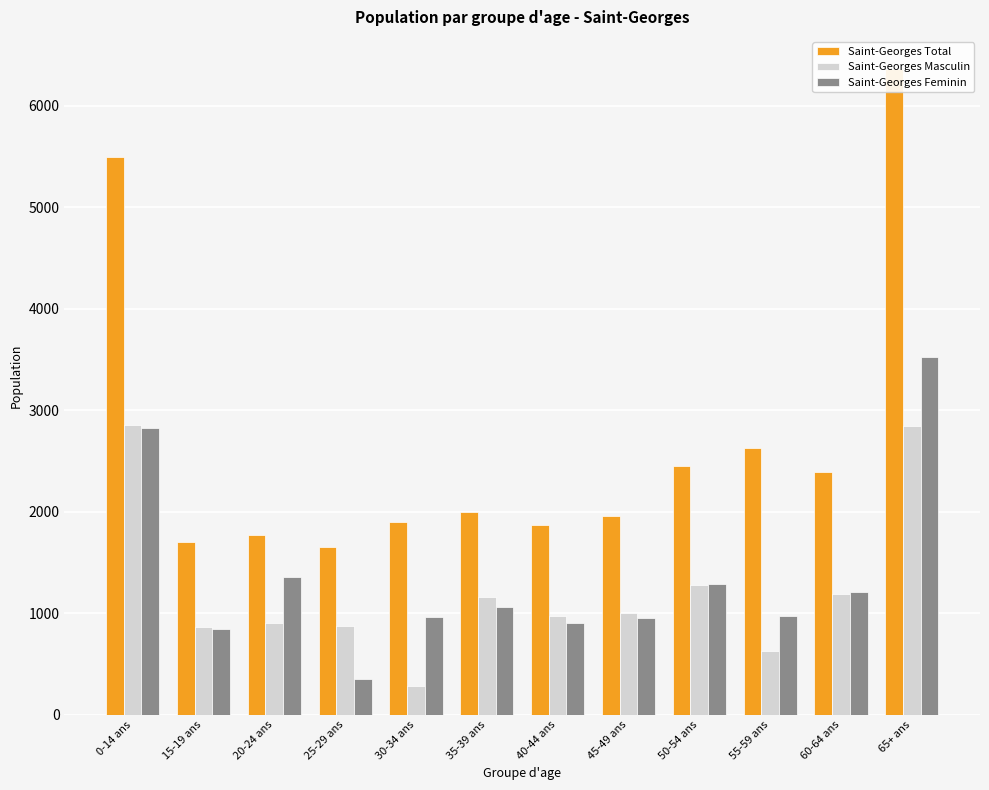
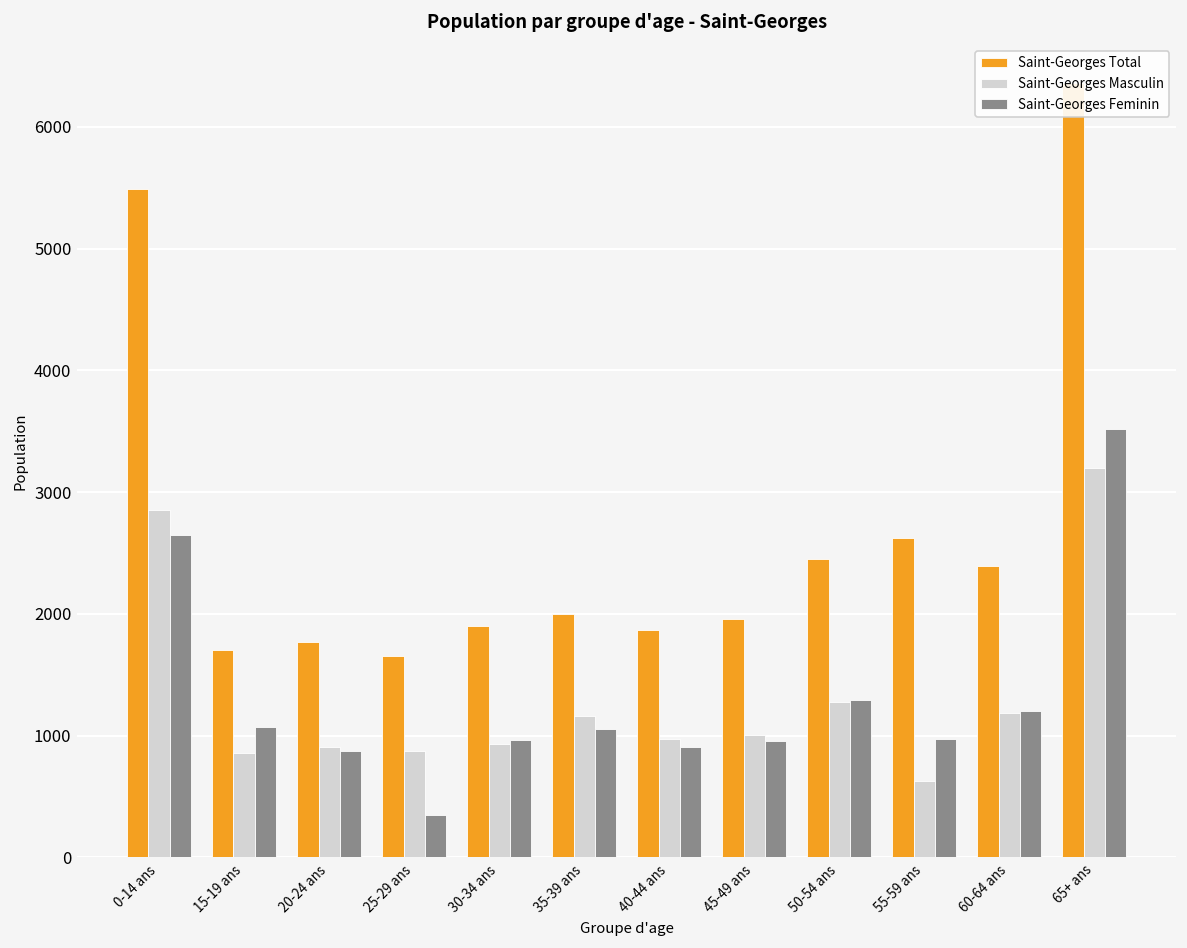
Saint-Georges Feminin, 0-14 ans: 2820 -> 2650
Saint-Georges Feminin, 15-19 ans: 840 -> 1070
Saint-Georges Feminin, 20-24 ans: 1360 -> 870
Saint-Georges Masculin, 30-34 ans: 280 -> 940
Saint-Georges Masculin, 65+ ans: 2840 -> 3200
